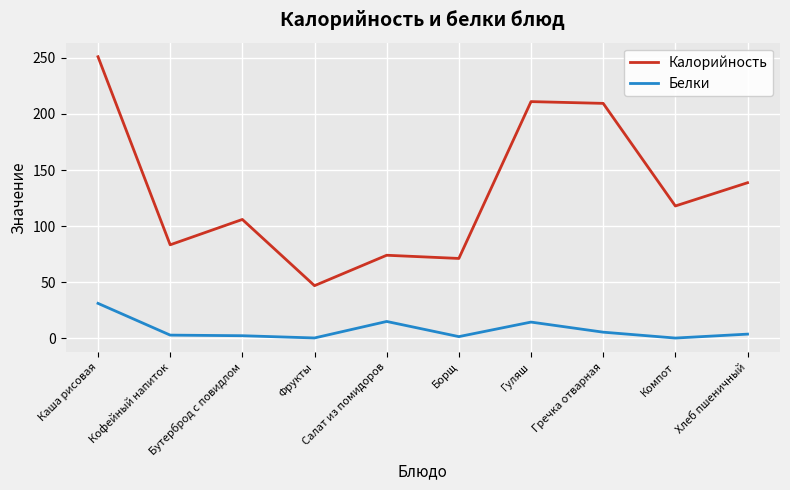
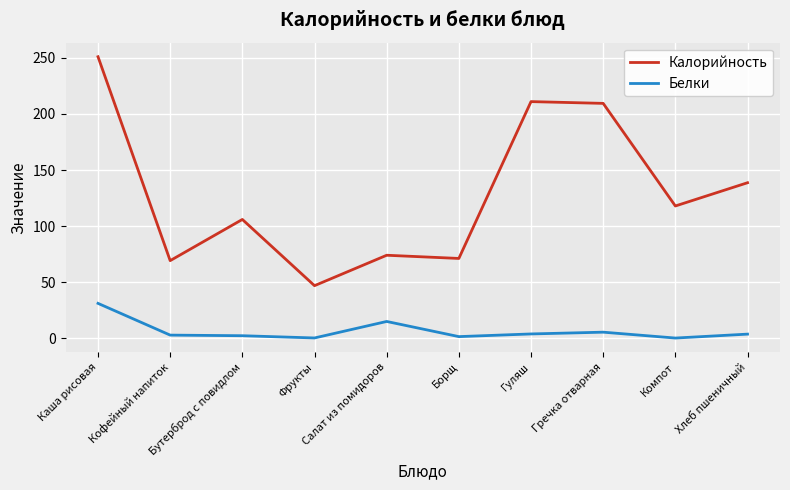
Калорийность, Кофейный напиток: 83 -> 69
Белки, Гуляш: 15 -> 4
